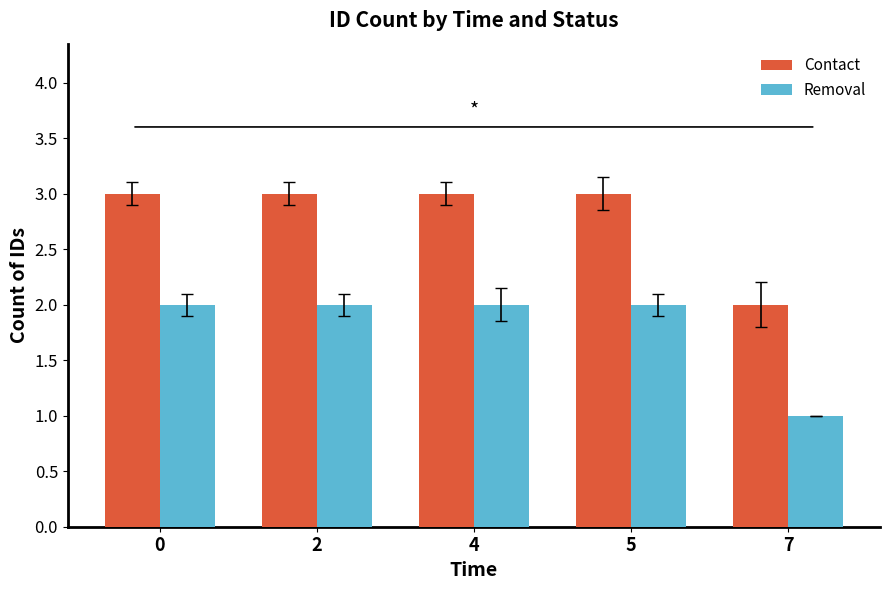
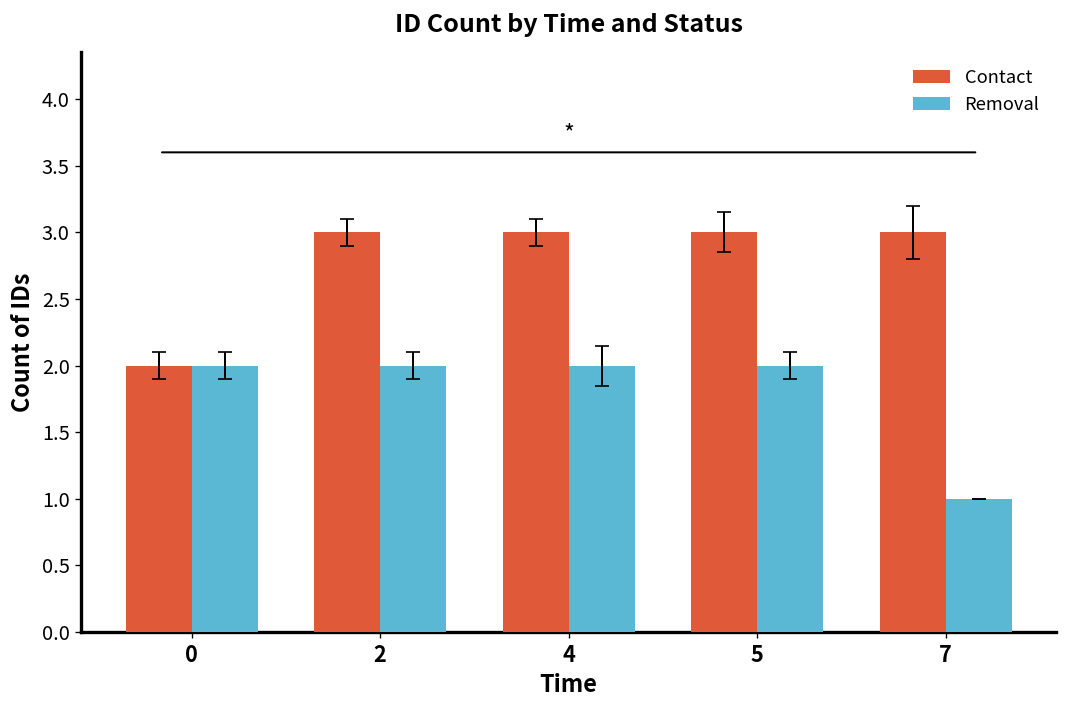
Contact, 0: 3 -> 2
Contact, 7: 2 -> 3
